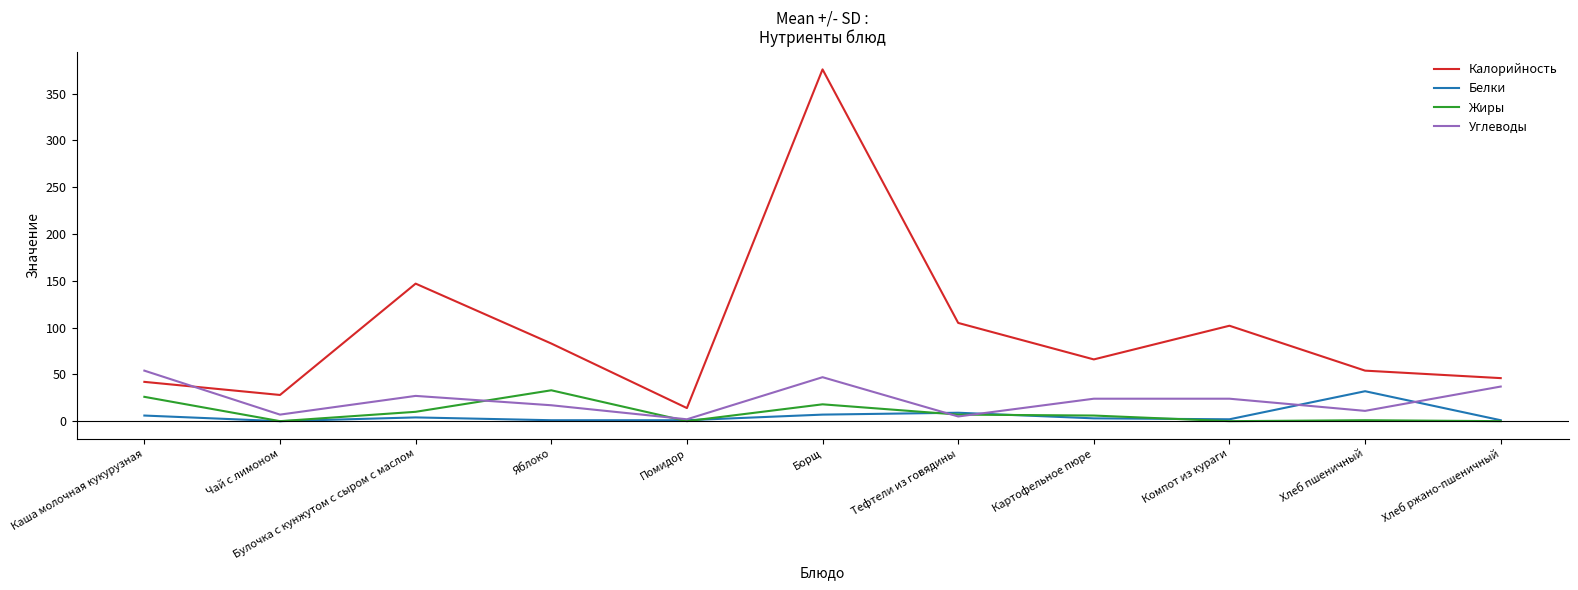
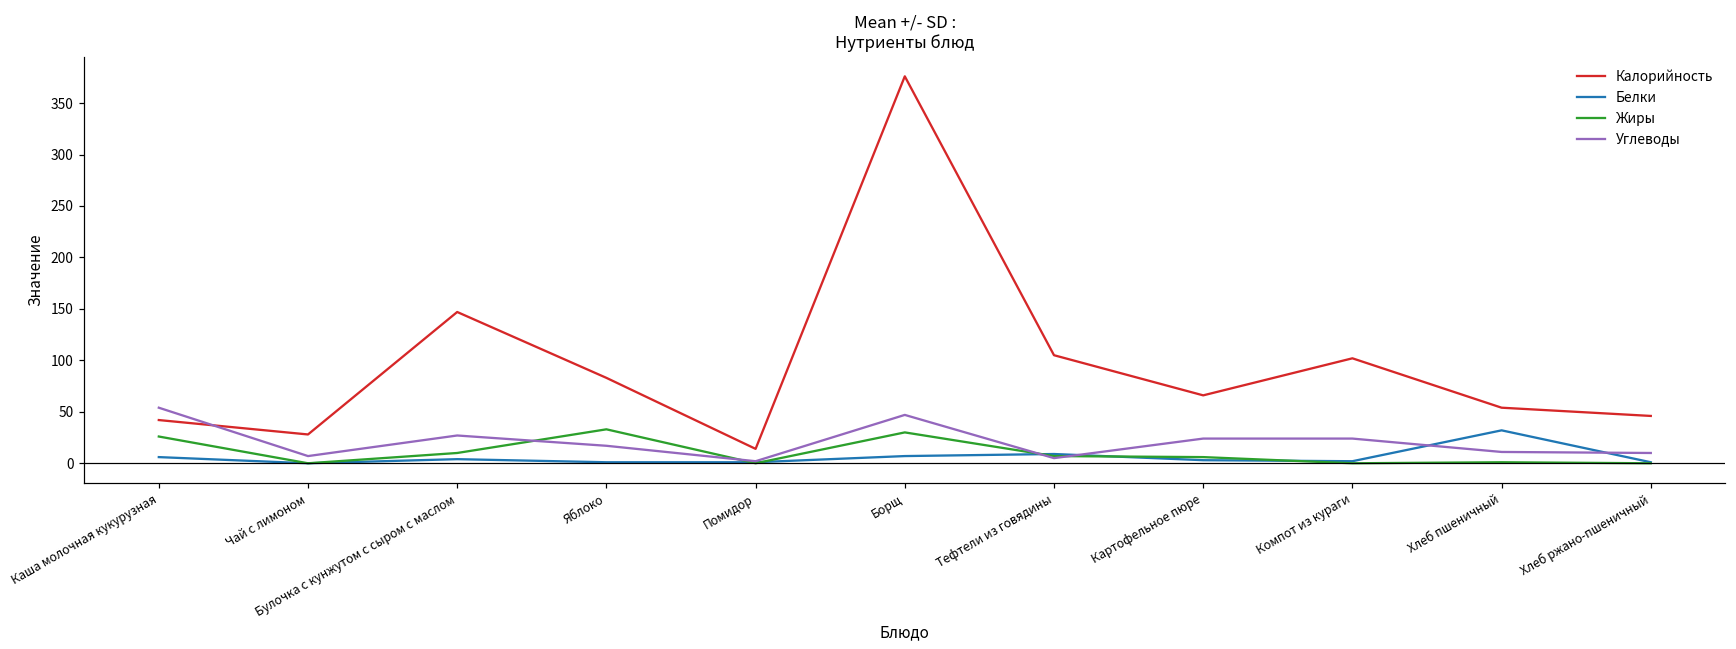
Жиры, Борщ: 20 -> 30
Углеводы, Хлеб ржано-пшеничный: 40 -> 10
